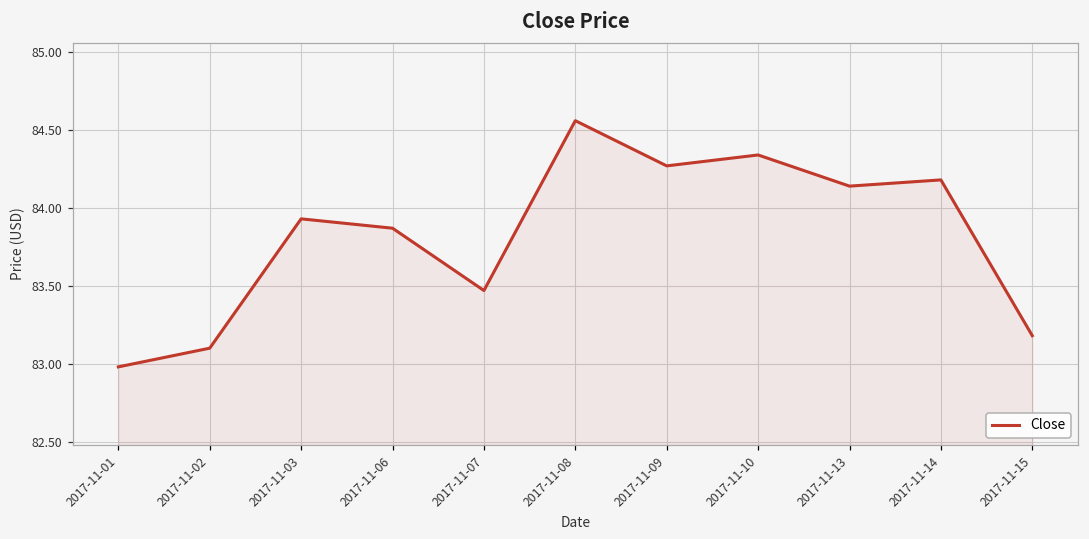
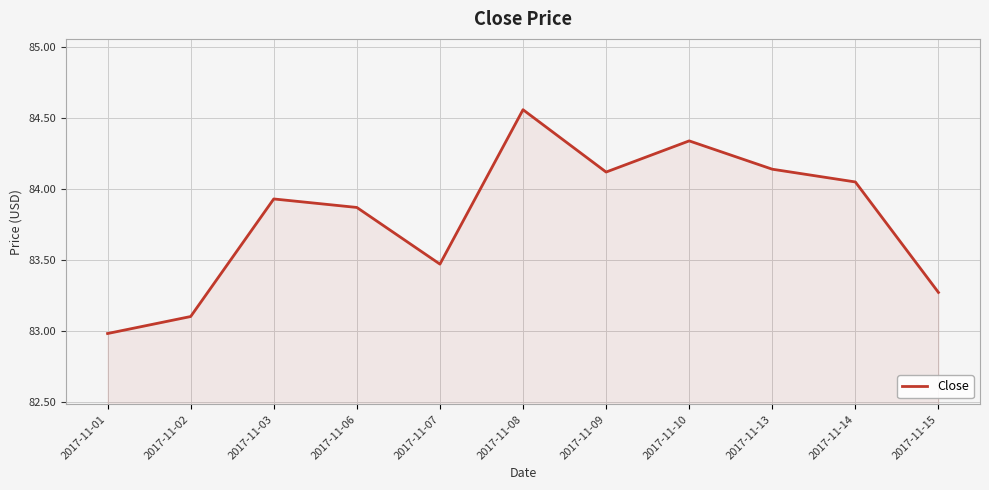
2017-11-09: 84.27 -> 84.12
2017-11-14: 84.18 -> 84.05
2017-11-15: 83.18 -> 83.27
